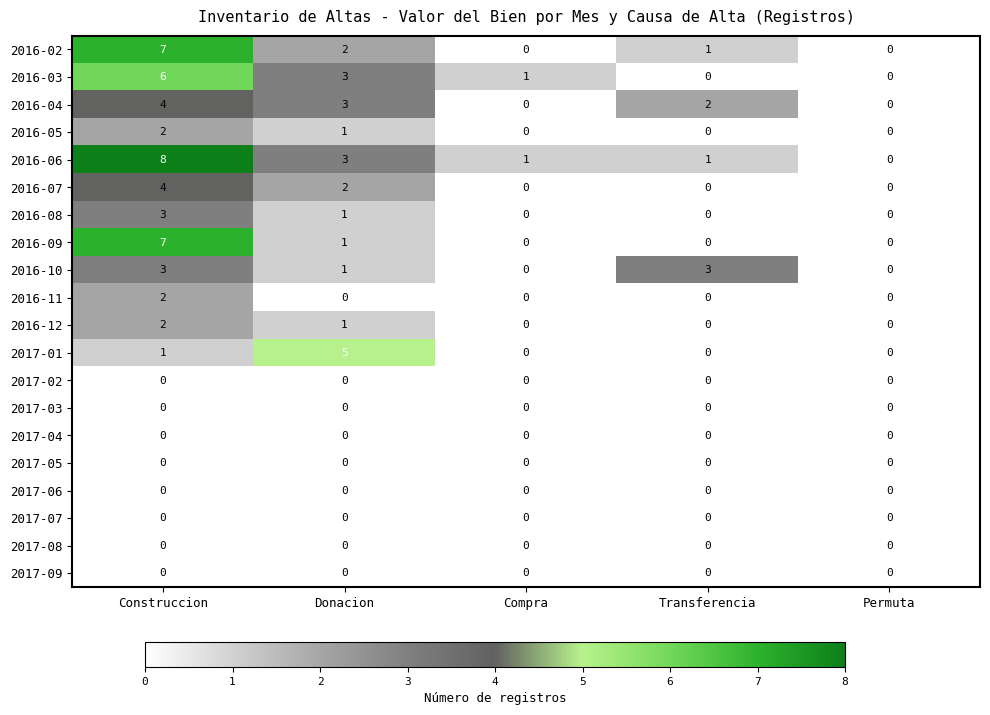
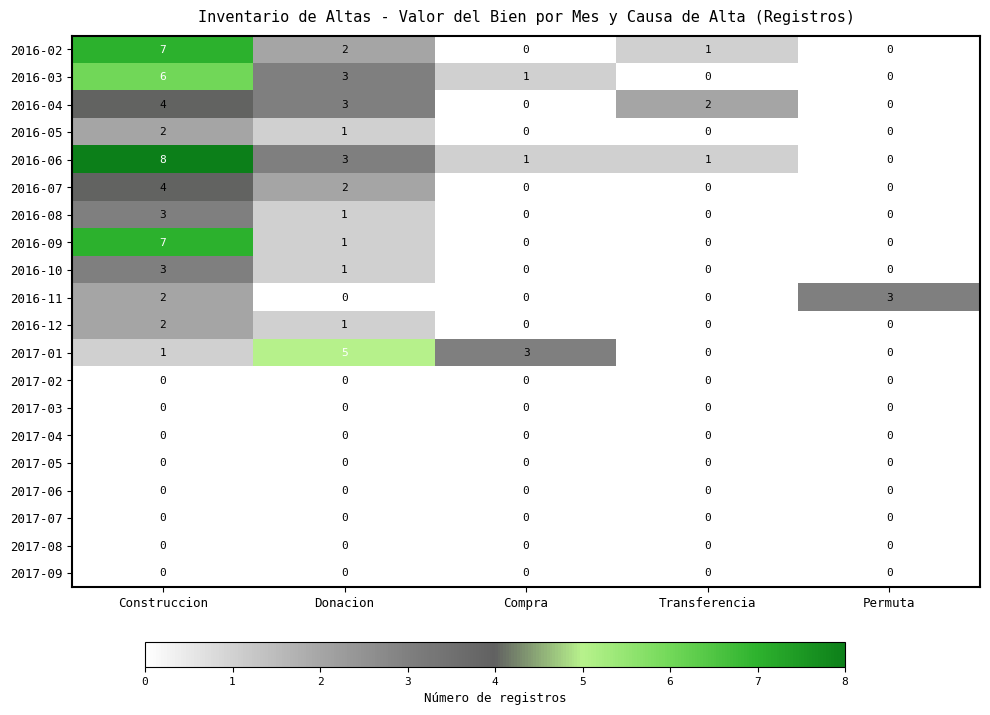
2016-10, Transferencia: 3 -> 0
2016-11, Permuta: 0 -> 3
2017-01, Compra: 0 -> 3
